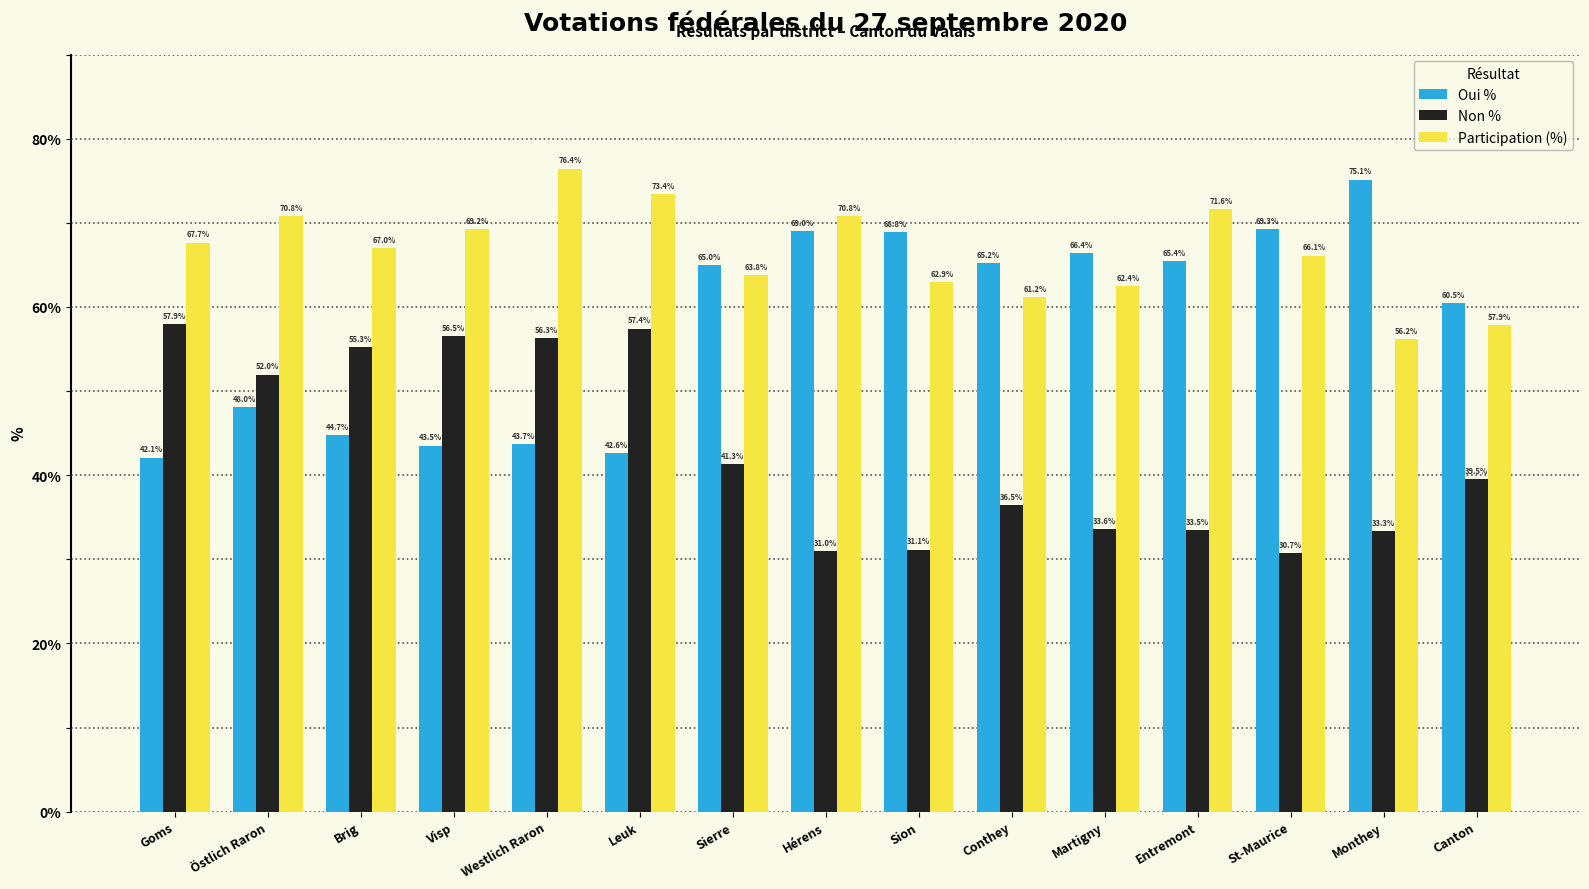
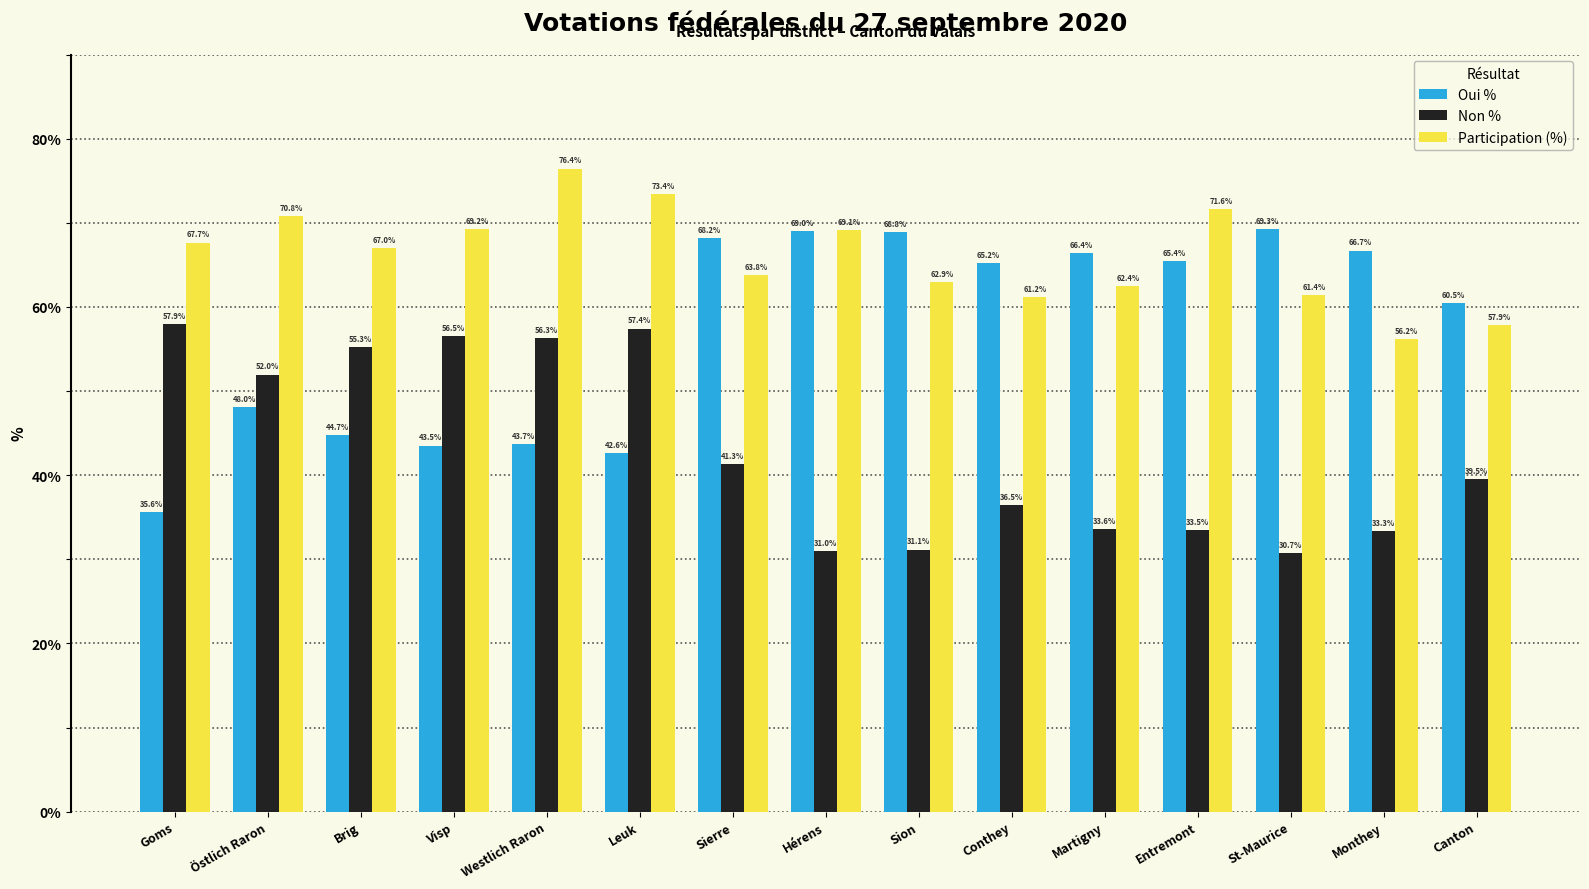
Oui %, Goms: 42.1% -> 35.6%
Oui %, Sierre: 65.0% -> 68.2%
Participation (%), Hérens: 70.8% -> 69.1%
Participation (%), St-Maurice: 66.1% -> 61.4%
Oui %, Monthey: 75.1% -> 66.7%
